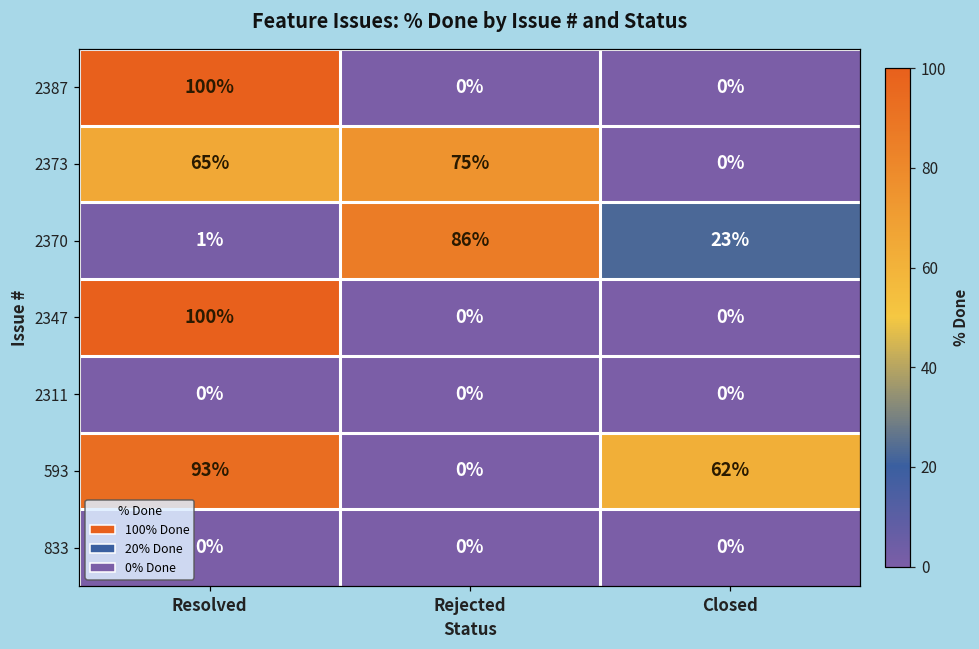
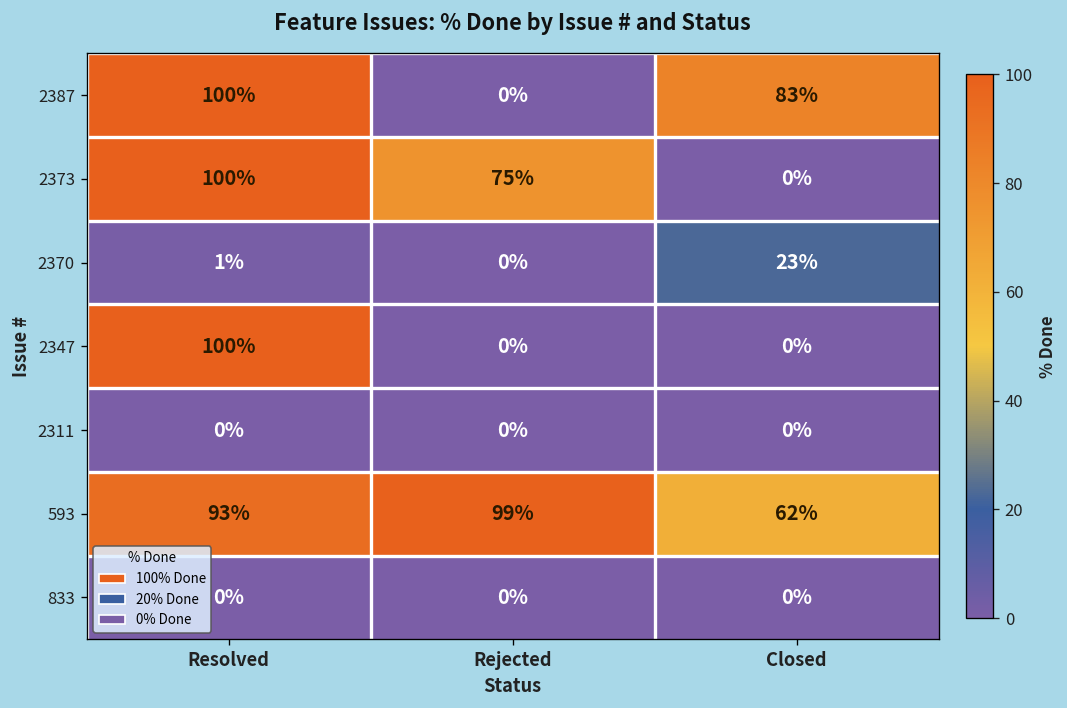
2387, Closed: 0% -> 83%
2373, Resolved: 65% -> 100%
2370, Rejected: 86% -> 0%
593, Rejected: 0% -> 99%
